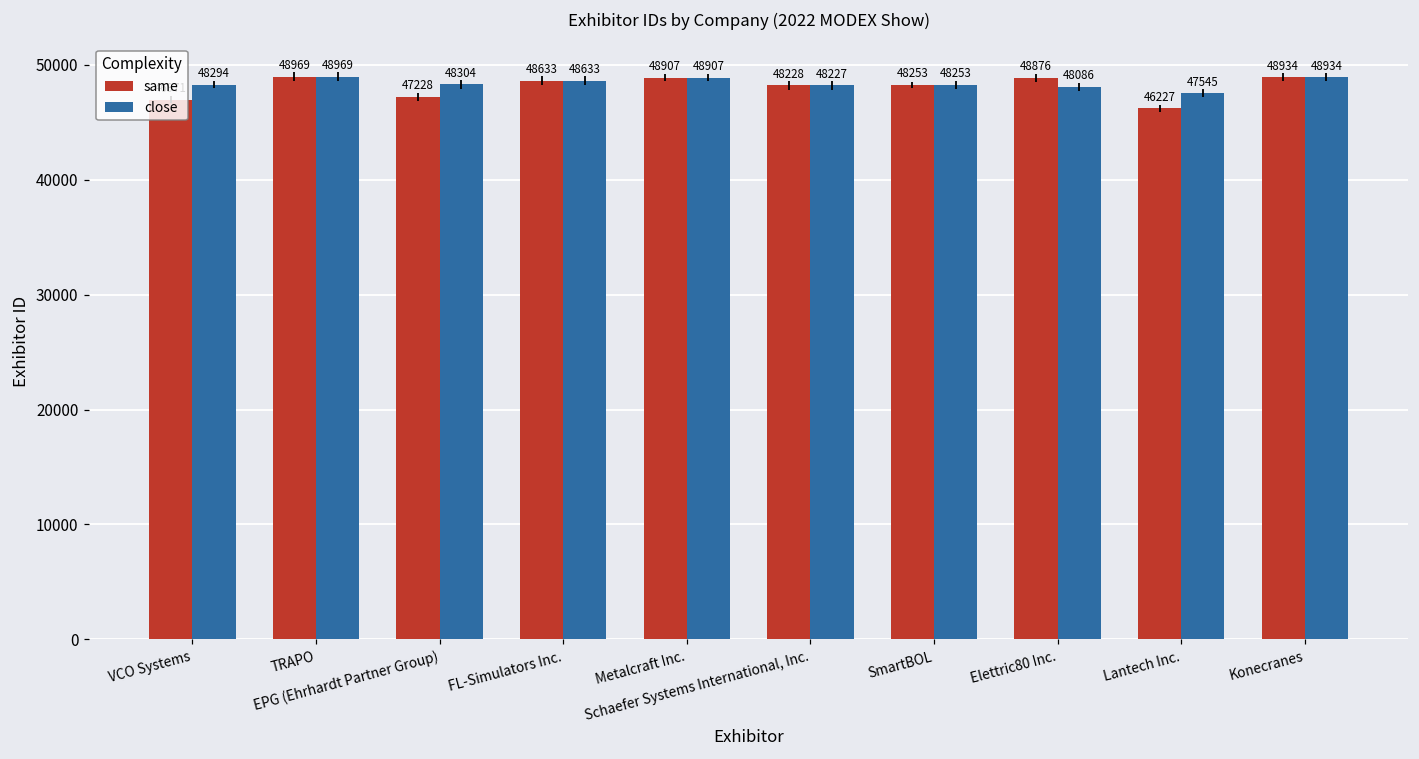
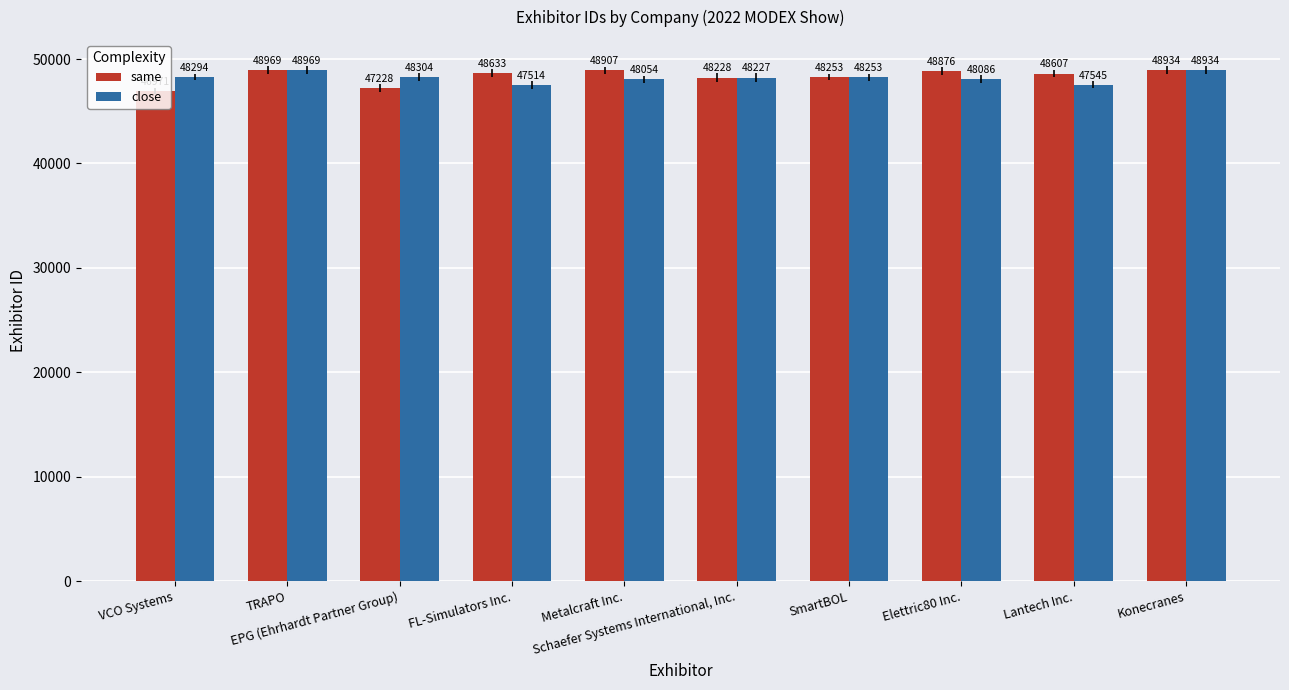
close, FL-Simulators Inc.: 48633 -> 47514
close, Metalcraft Inc.: 48907 -> 48054
same, Lantech Inc.: 46227 -> 48607
